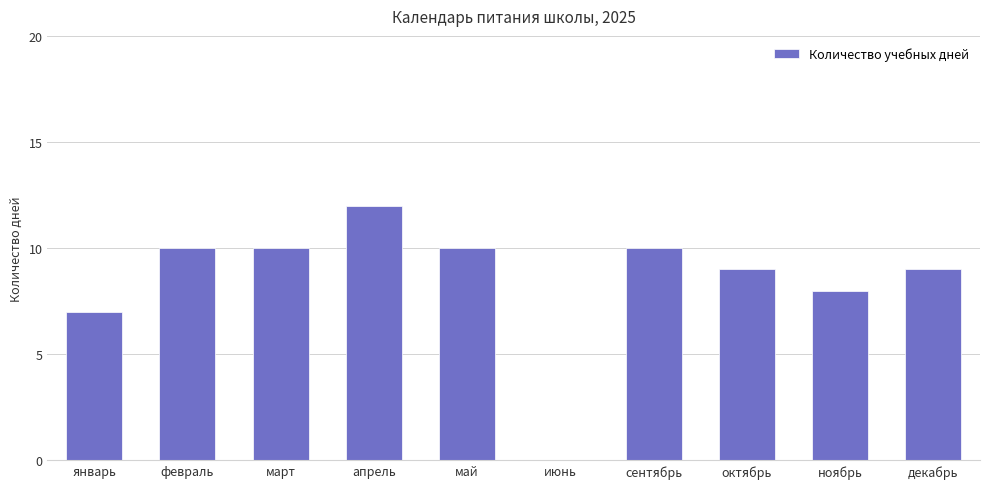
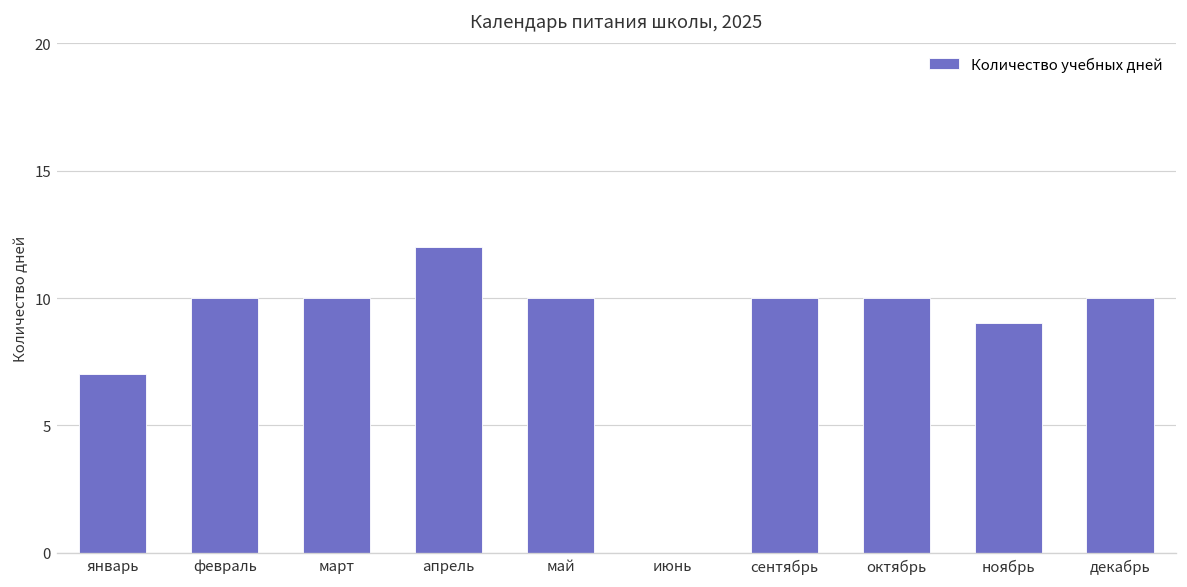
октябрь: 9 -> 10
ноябрь: 8 -> 9
декабрь: 9 -> 10
